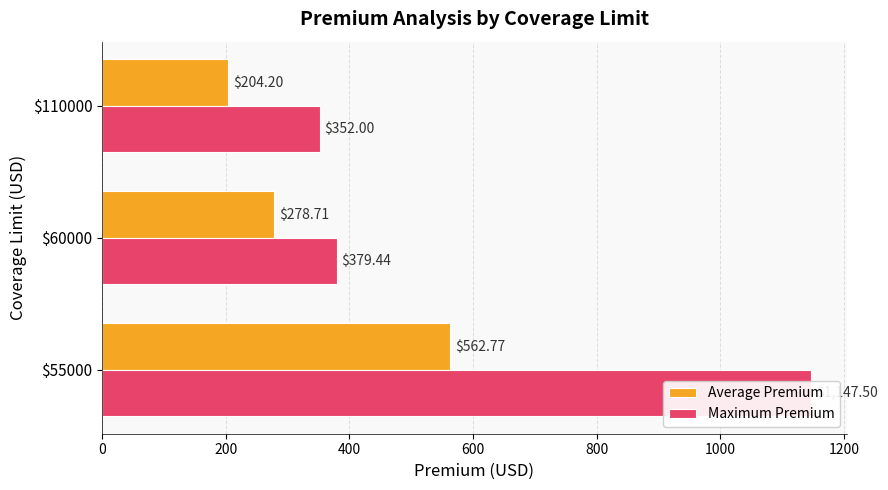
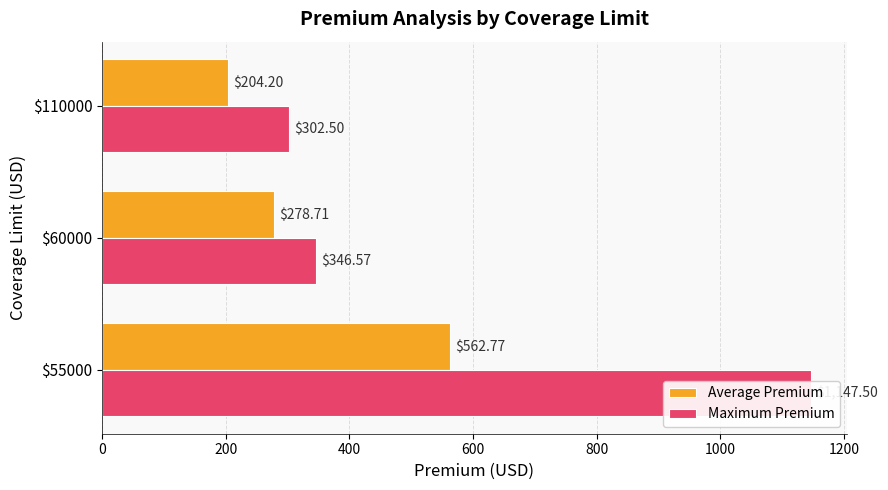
Maximum Premium, $110000: $352.00 -> $302.50
Maximum Premium, $60000: $379.44 -> $346.57
